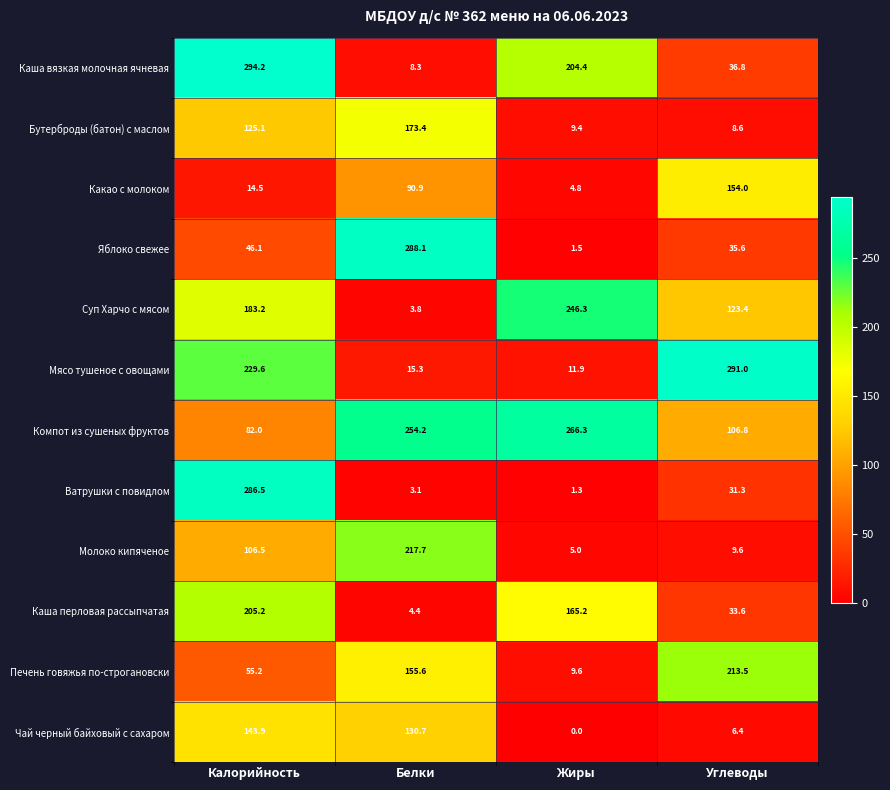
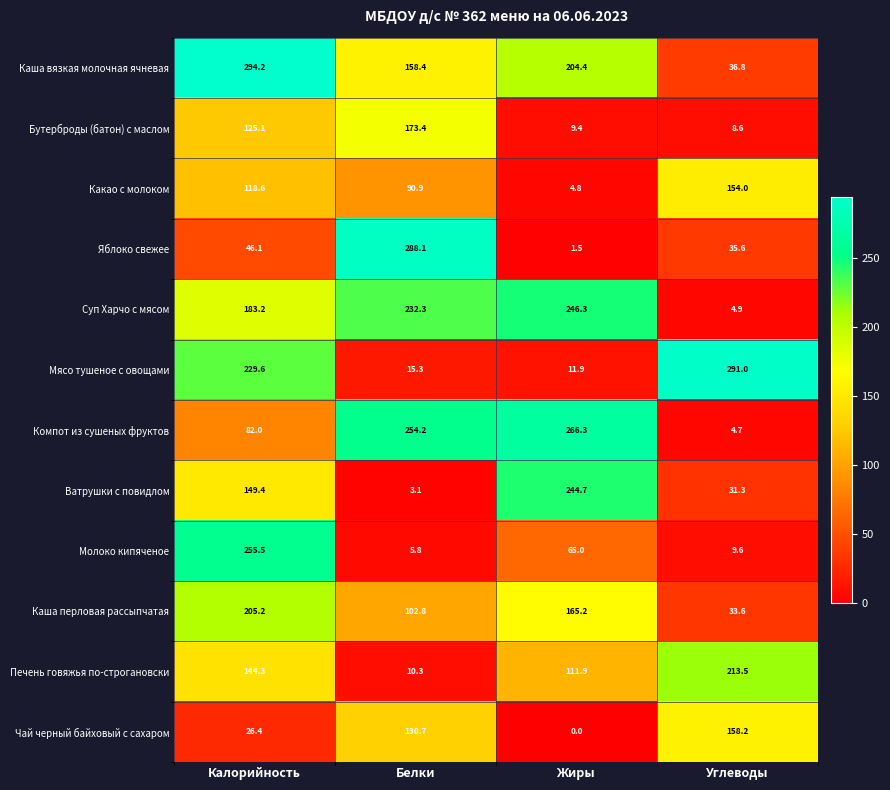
Каша вязкая молочная ячневая, Белки: 8.3 -> 158.4
Какао с молоком, Калорийность: 14.5 -> 118.6
Суп Харчо с мясом, Белки: 3.8 -> 232.3
Суп Харчо с мясом, Углеводы: 123.4 -> 4.9
Компот из сушеных фруктов, Углеводы: 106.8 -> 4.7
Ватрушки с повидлом, Калорийность: 286.5 -> 149.4
Ватрушки с повидлом, Жиры: 1.3 -> 244.7
Молоко кипяченое, Калорийность: 106.5 -> 255.5
Молоко кипяченое, Белки: 217.7 -> 5.8
Молоко кипяченое, Жиры: 5.0 -> 65.0
Каша перловая рассыпчатая, Белки: 4.4 -> 102.8
Печень говяжья по-строгановски, Калорийность: 55.2 -> 144.3
Печень говяжья по-строгановски, Белки: 155.6 -> 10.3
Печень говяжья по-строгановски, Жиры: 9.6 -> 111.9
Чай черный байховый с сахаром, Калорийность: 143.9 -> 26.4
Чай черный байховый с сахаром, Углеводы: 6.4 -> 158.2
